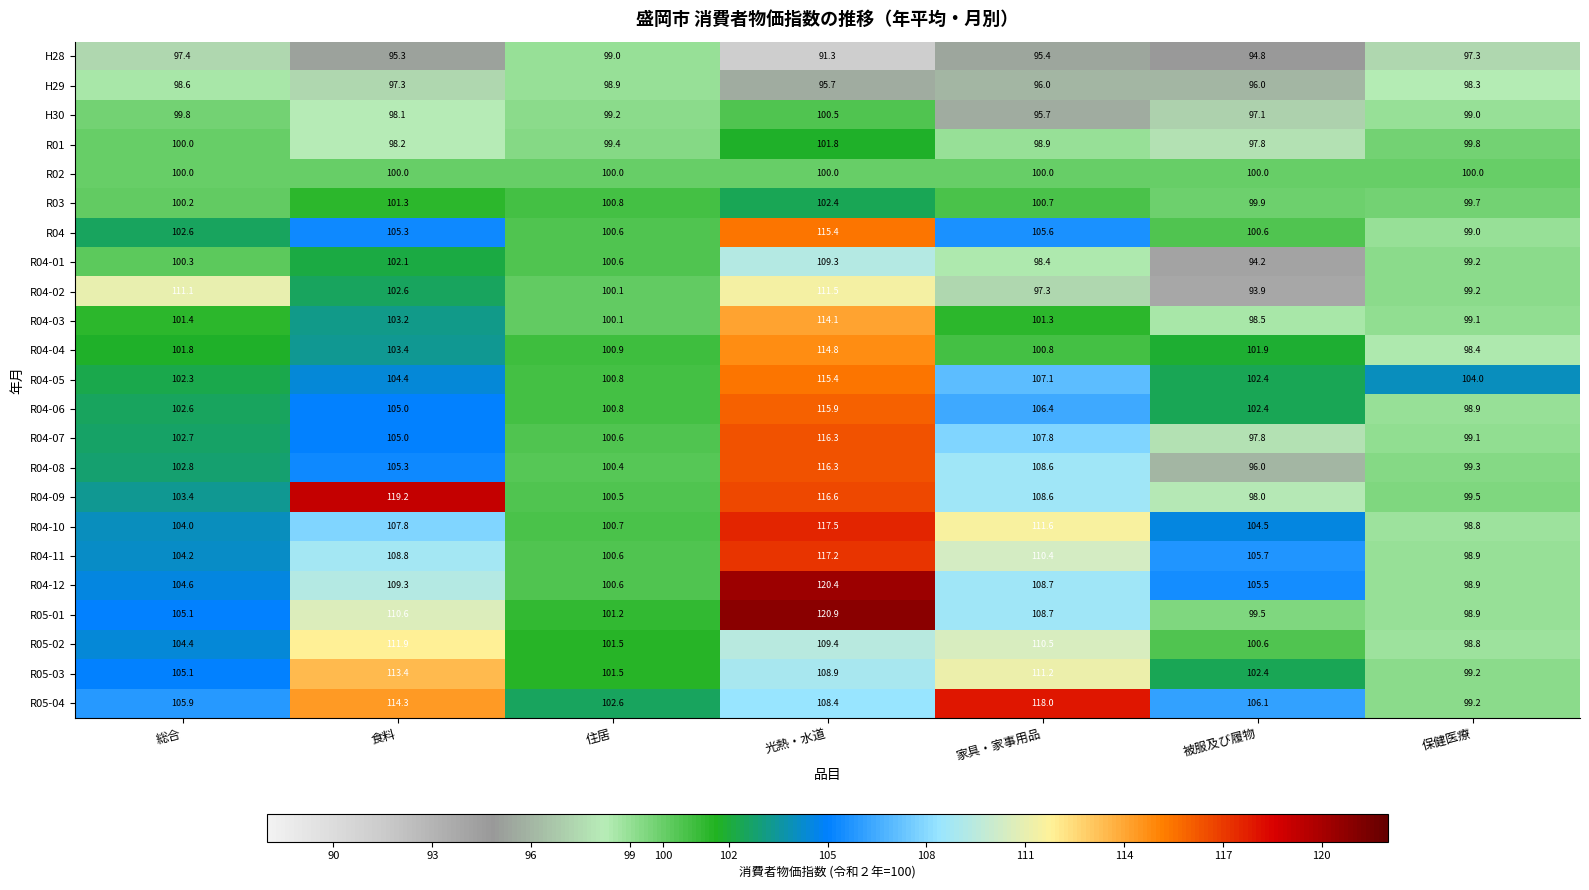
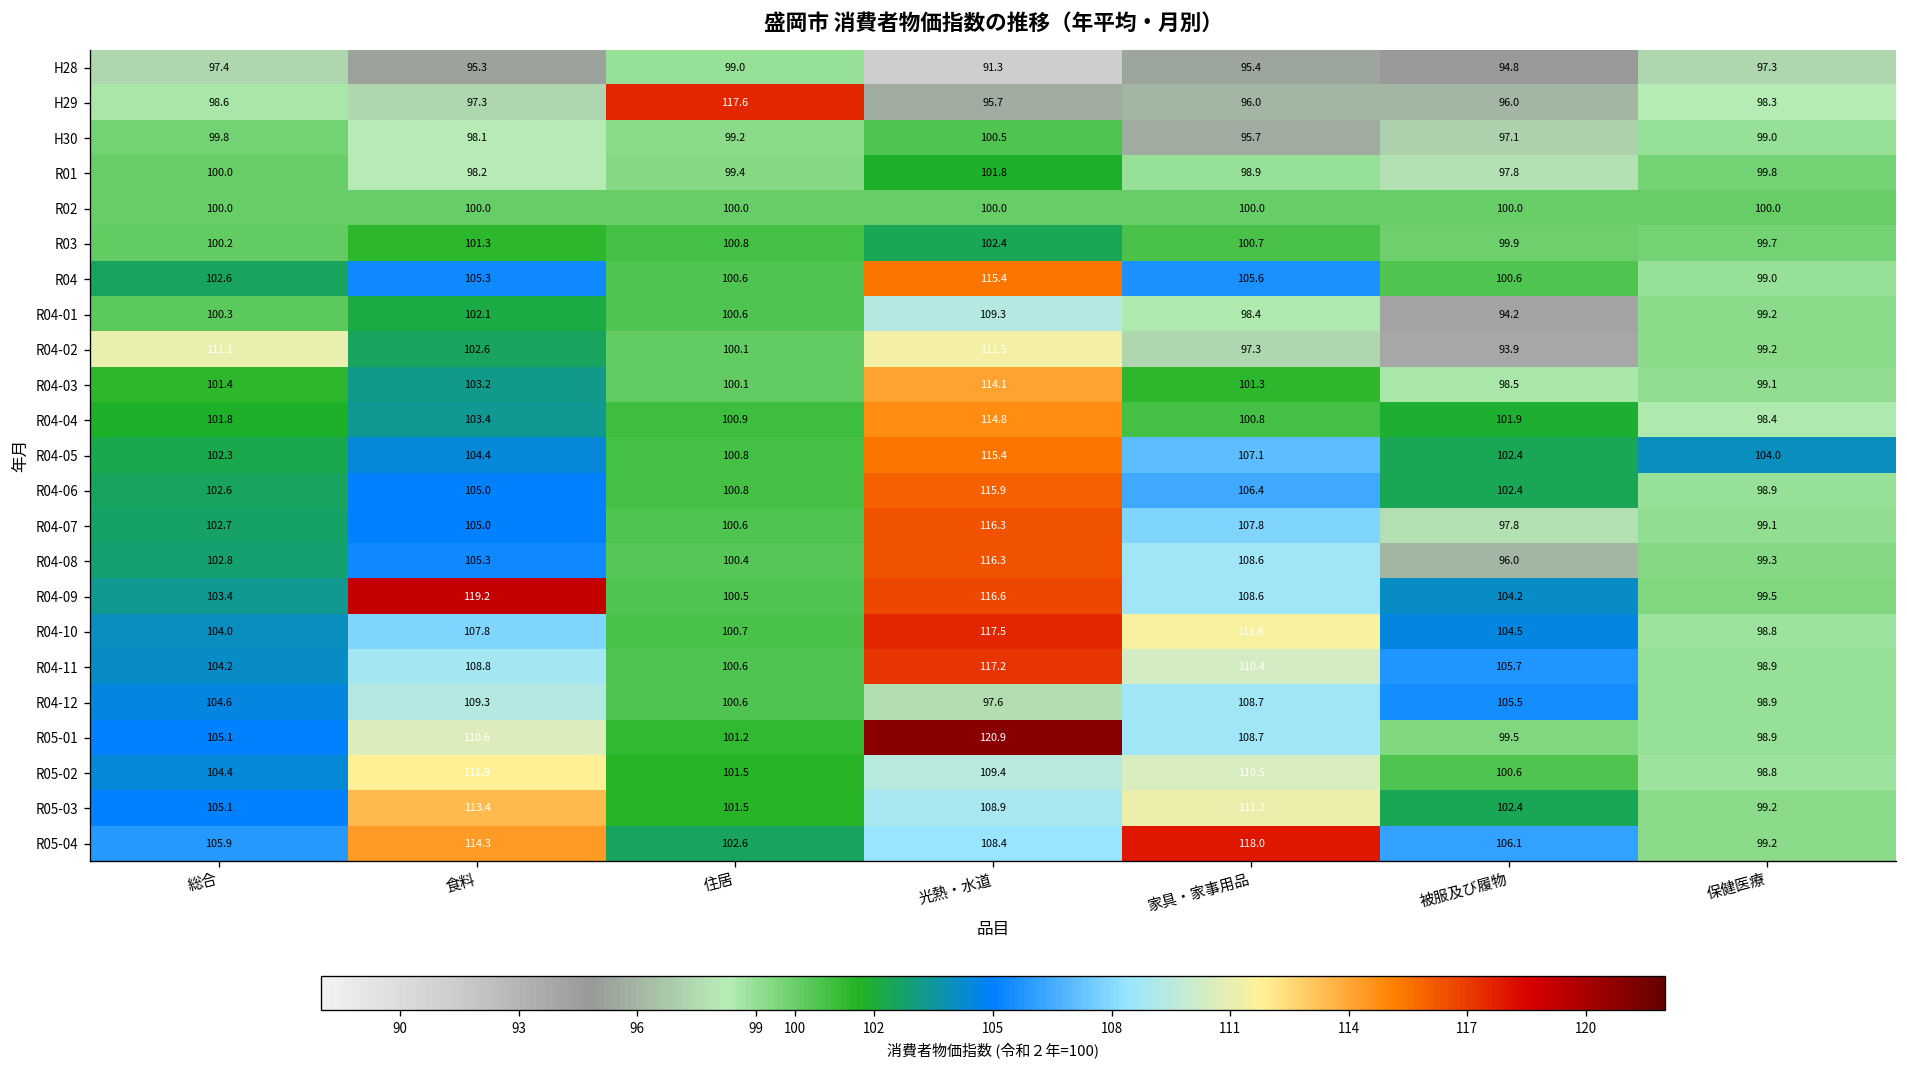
H29, 住居: 98.9 -> 117.6
R04-09, 被服及び履物: 98.0 -> 104.2
R04-12, 光熱・水道: 120.4 -> 97.6
